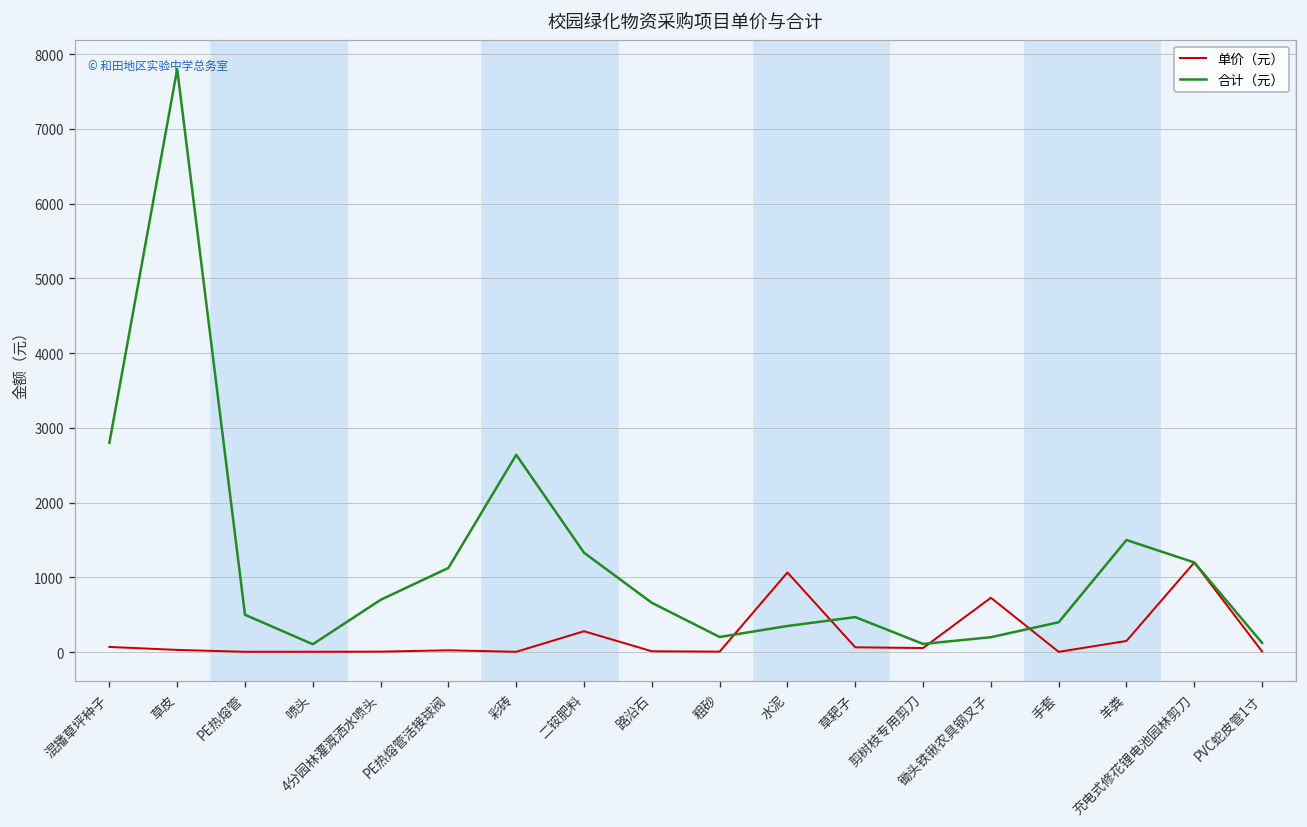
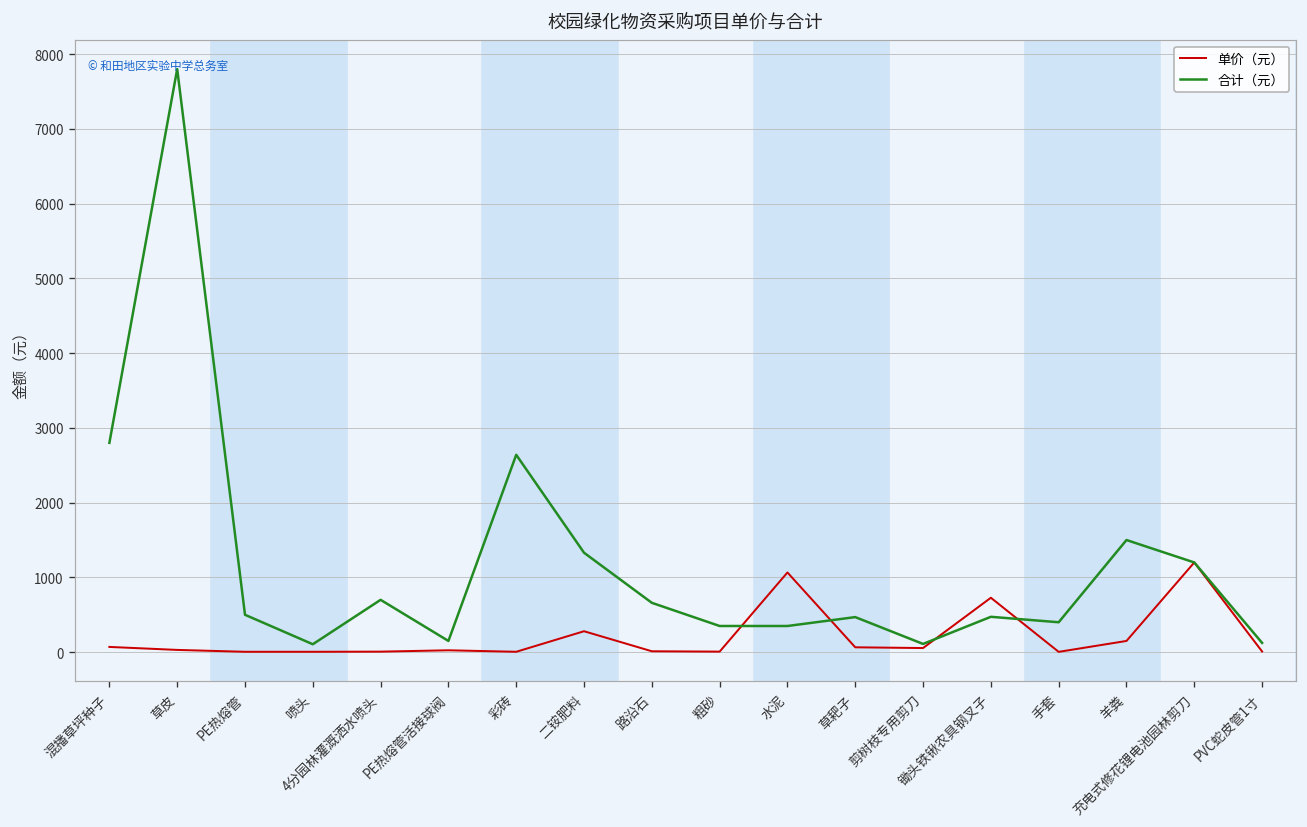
合计（元）, PE热熔管活接球阀: 1100 -> 200
合计（元）, 粗砂: 200 -> 400
合计（元）, 锄头铁锹农具钢叉子: 200 -> 500
